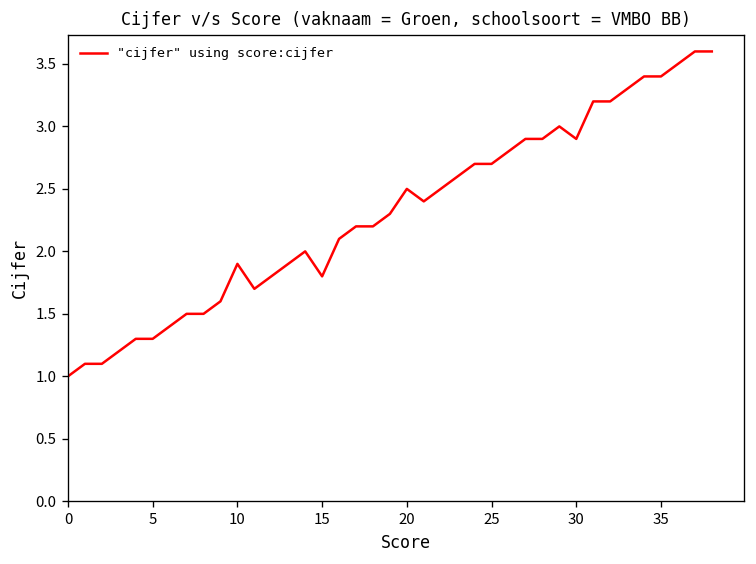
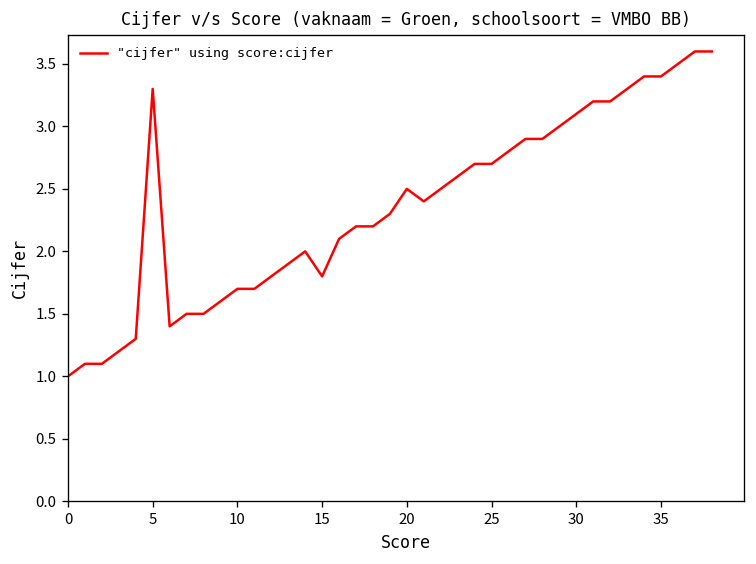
5: 1.3 -> 3.3
10: 1.9 -> 1.7
30: 2.9 -> 3.1
